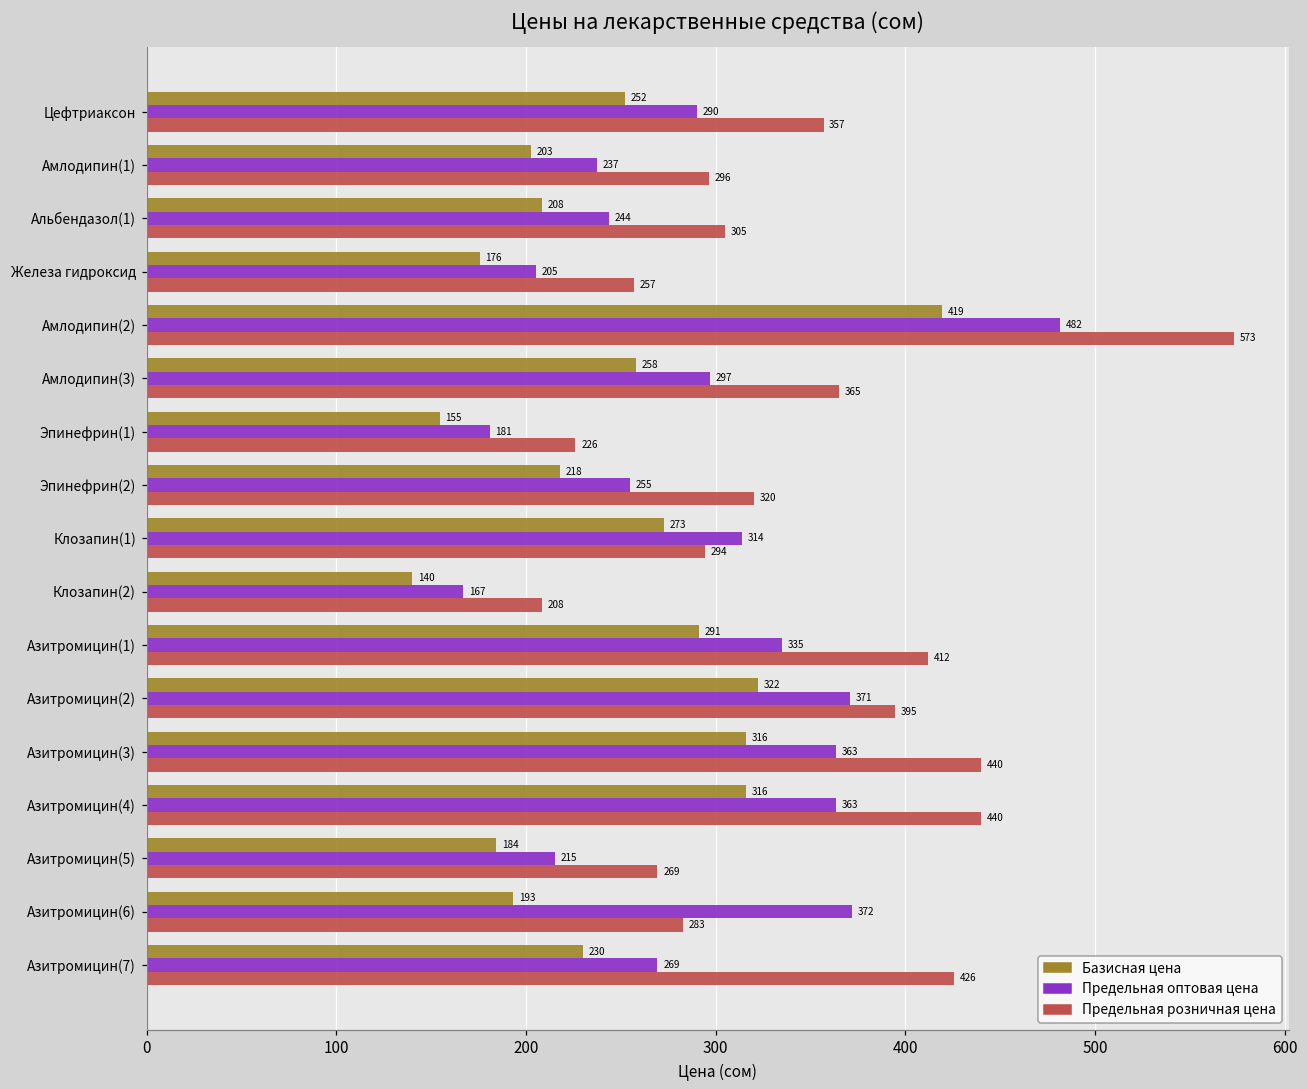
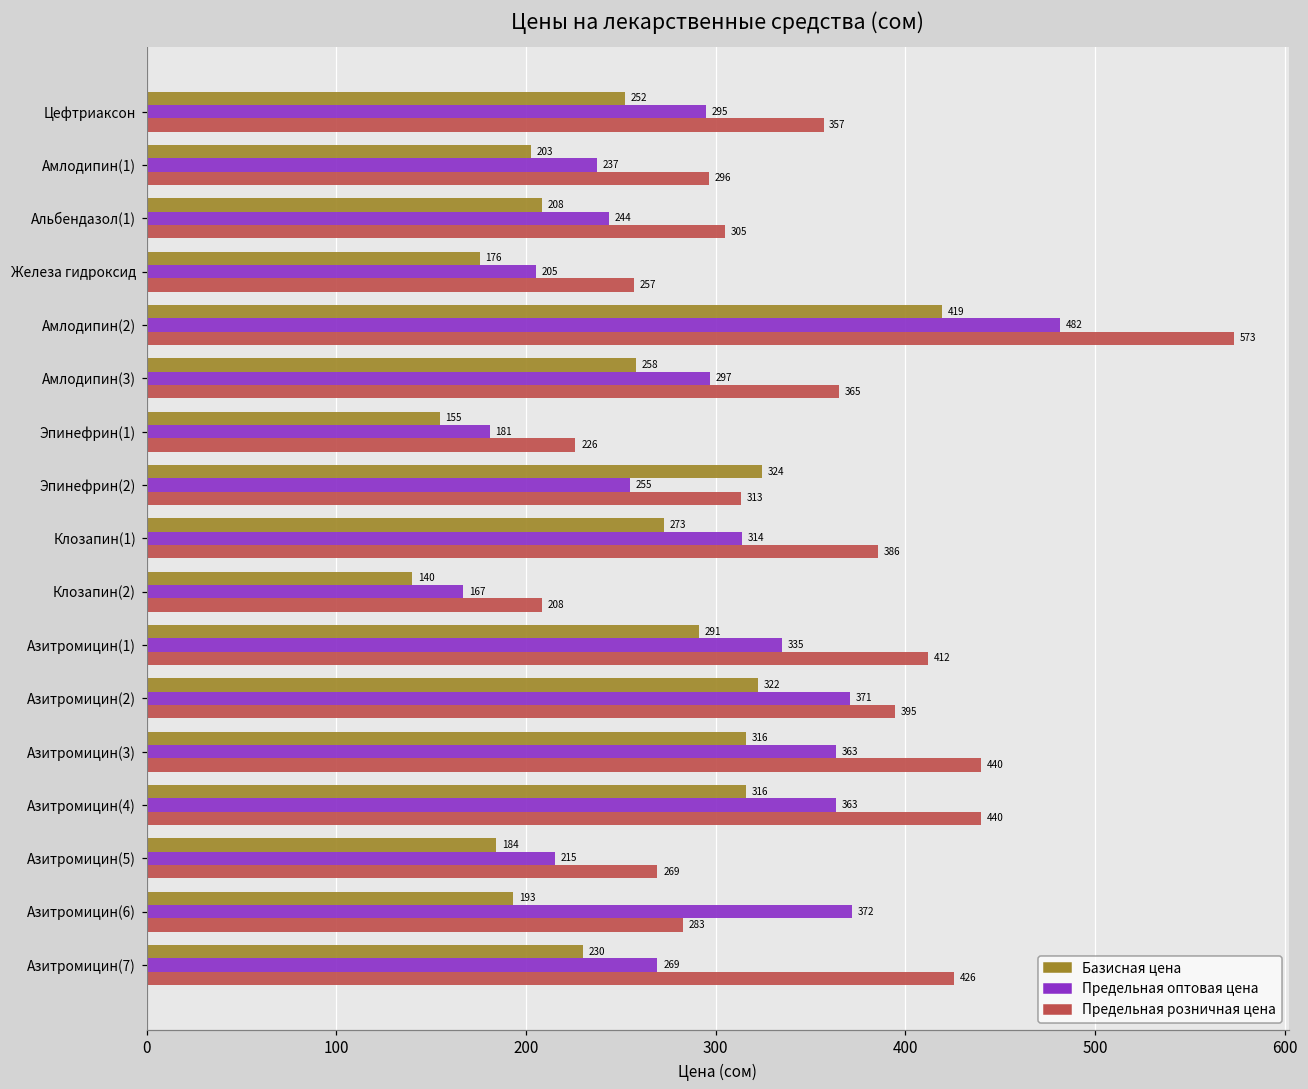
Предельная оптовая цена, Цефтриаксон: 290 -> 295
Базисная цена, Эпинефрин(2): 218 -> 324
Предельная розничная цена, Эпинефрин(2): 320 -> 313
Предельная розничная цена, Клозапин(1): 294 -> 386
